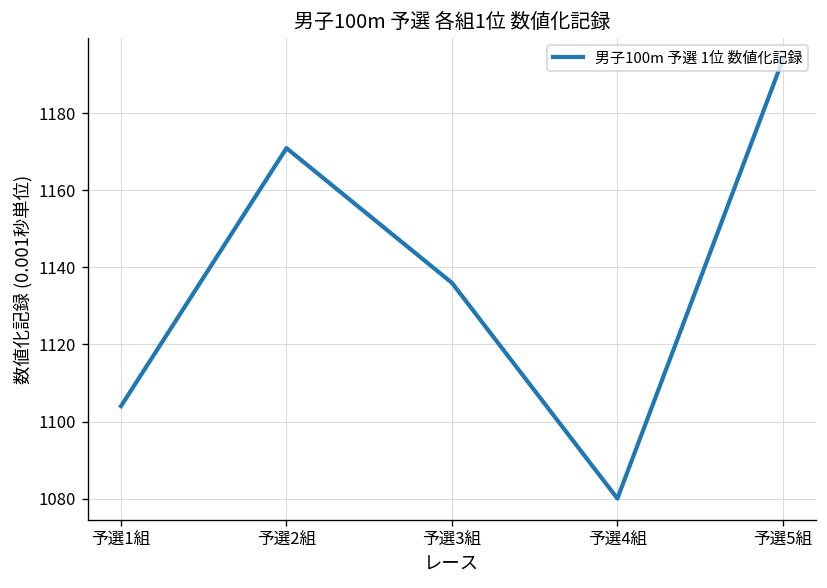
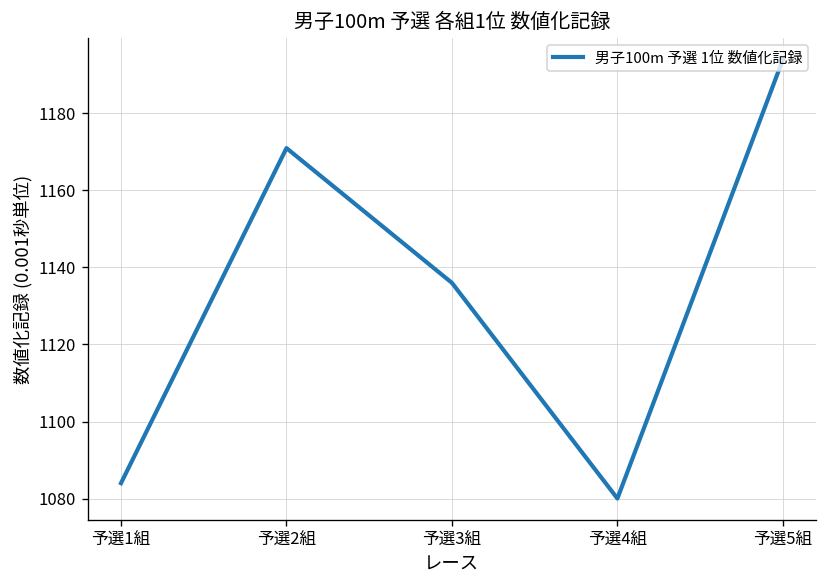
予選1組: 1104 -> 1084
